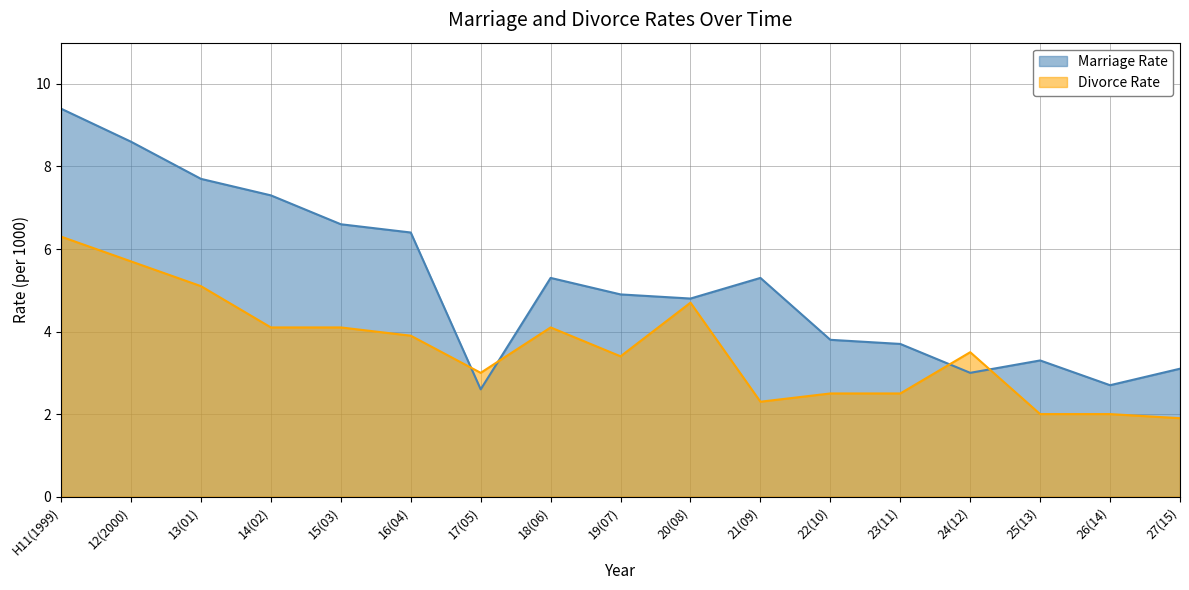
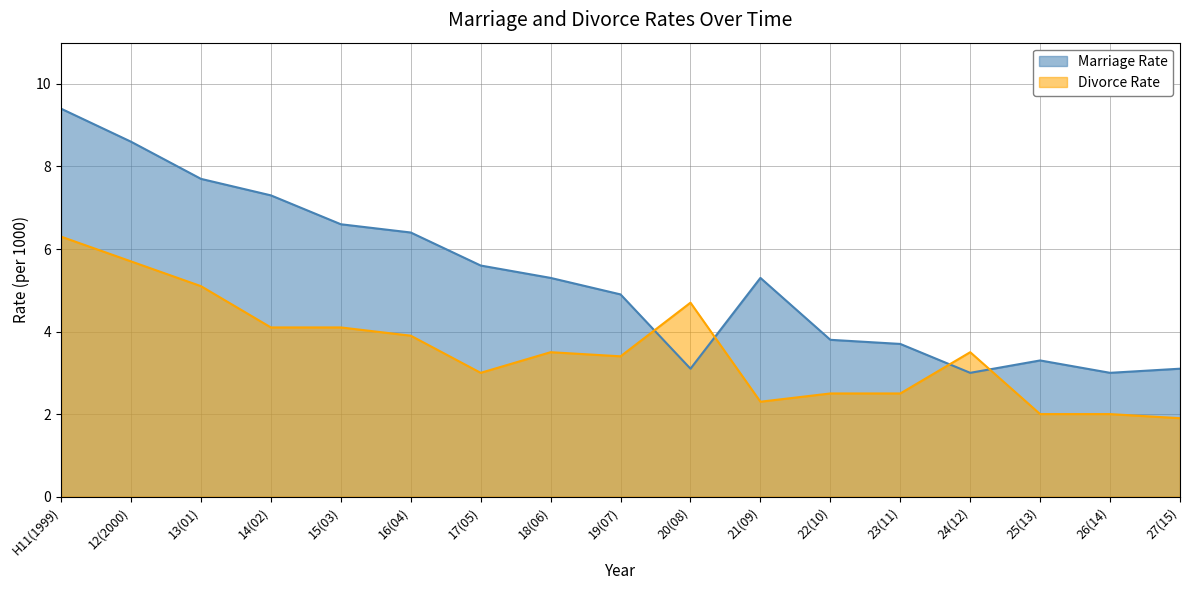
Marriage Rate, 17(05): 2.6 -> 5.6
Divorce Rate, 18(06): 4.1 -> 3.5
Marriage Rate, 20(08): 4.8 -> 3.1
Marriage Rate, 26(14): 2.7 -> 3.0
